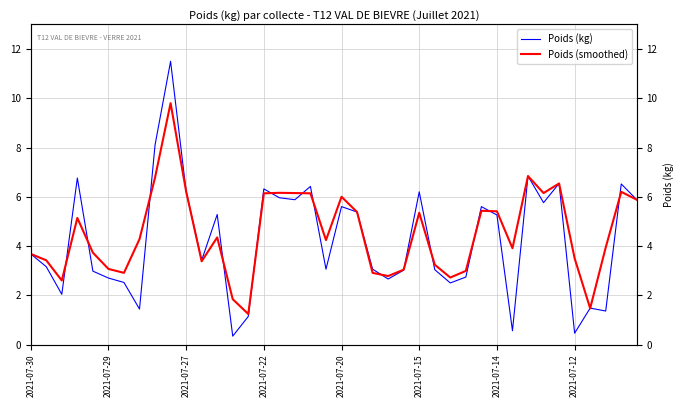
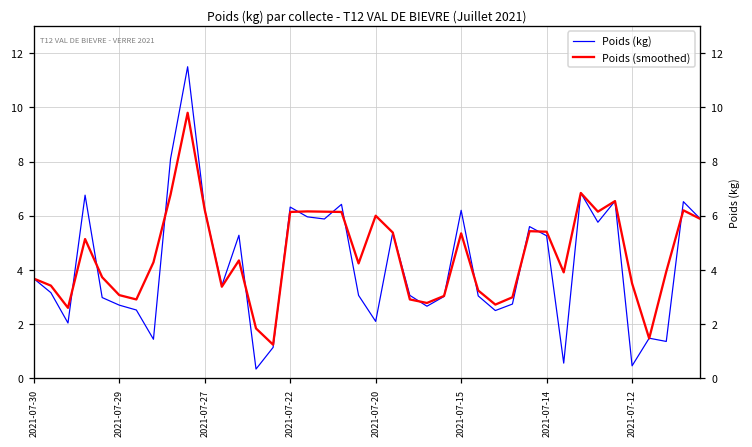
Poids (kg), 2021-07-20: 5.6 -> 2.1
